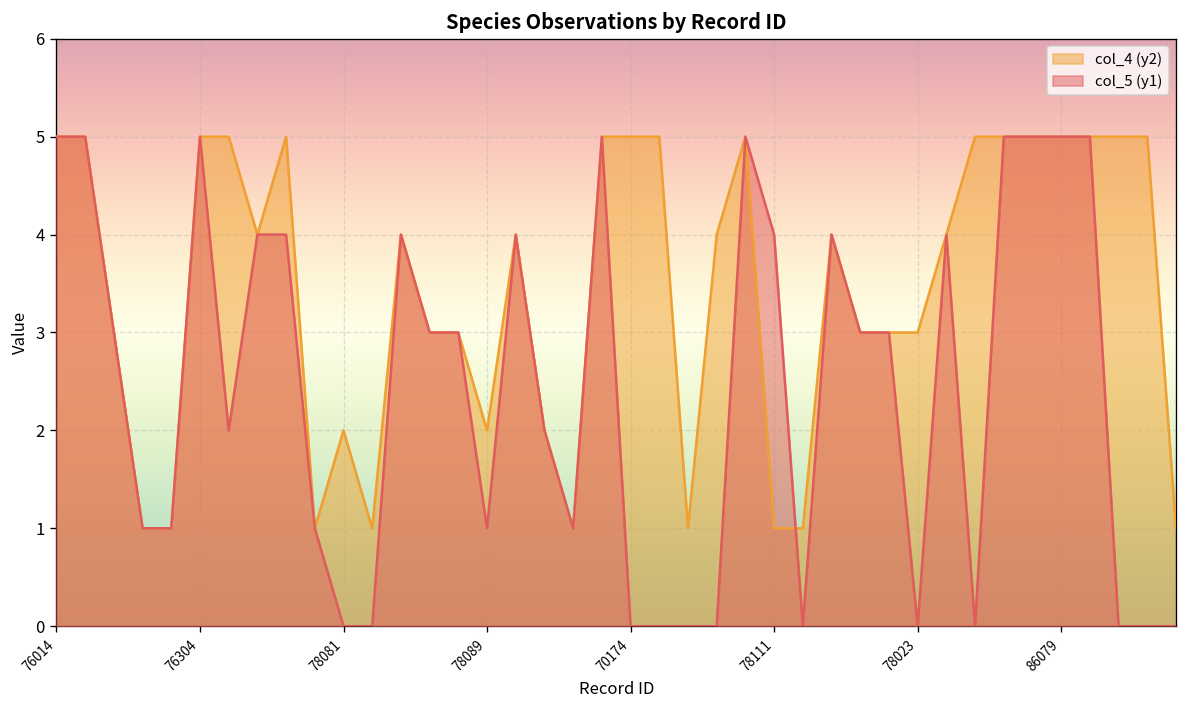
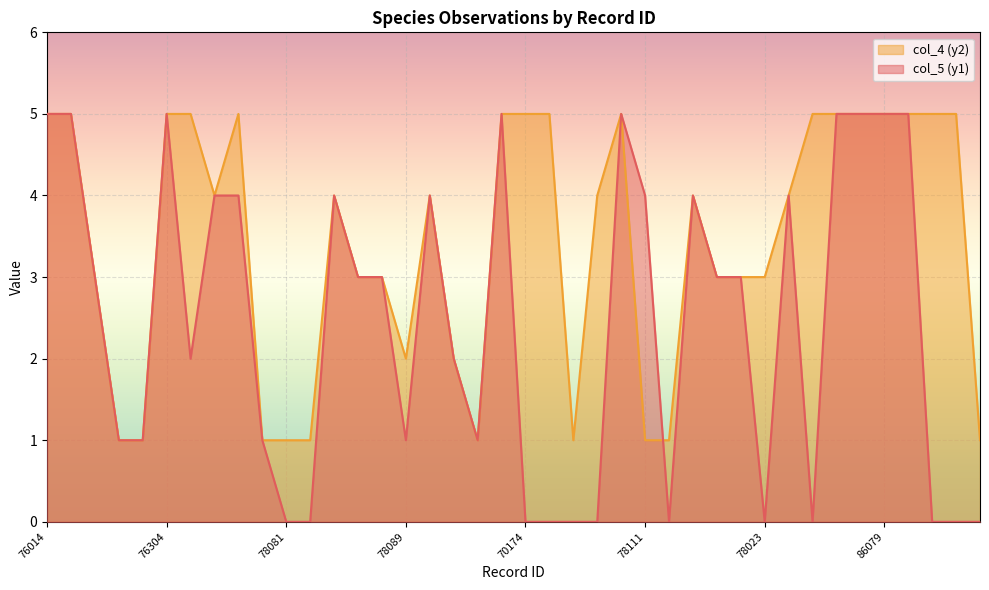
col_4 (y2), 78081: 2 -> 1
